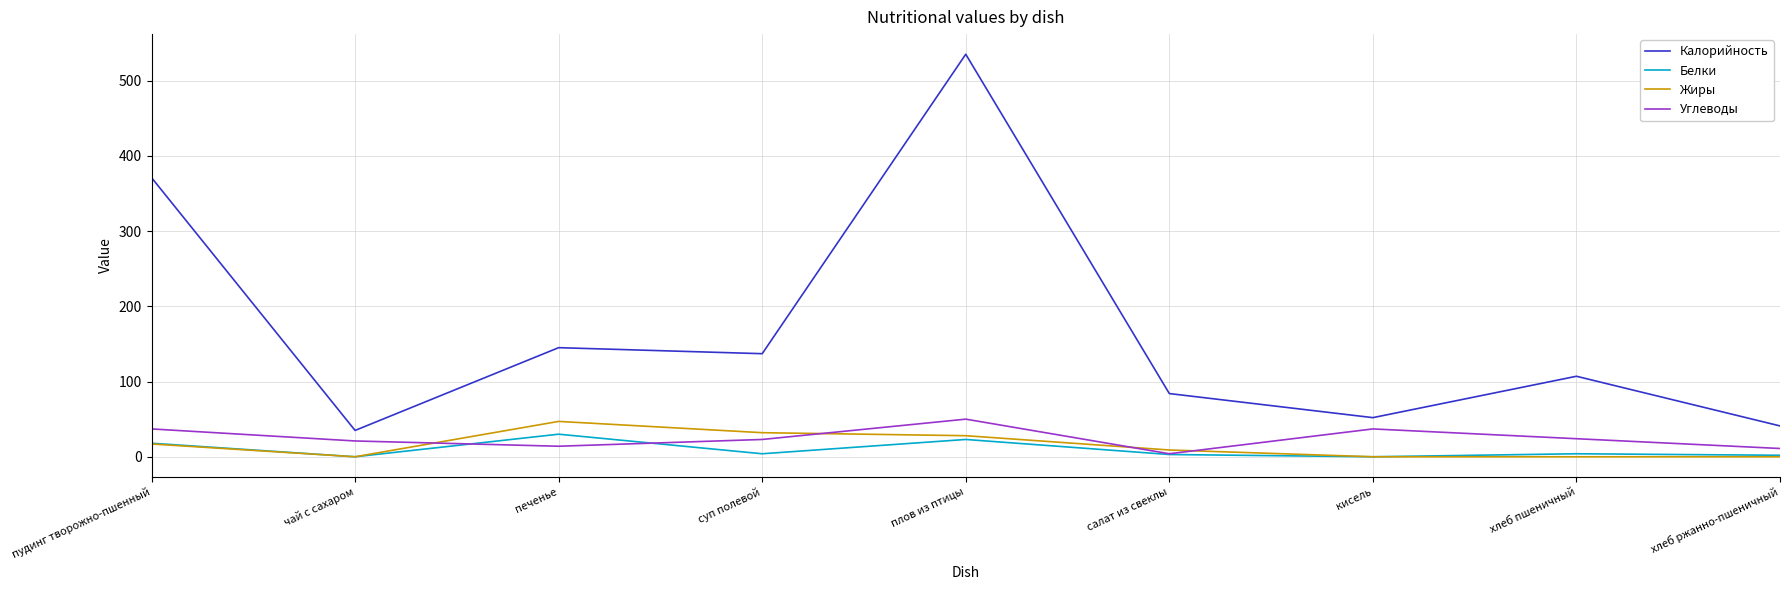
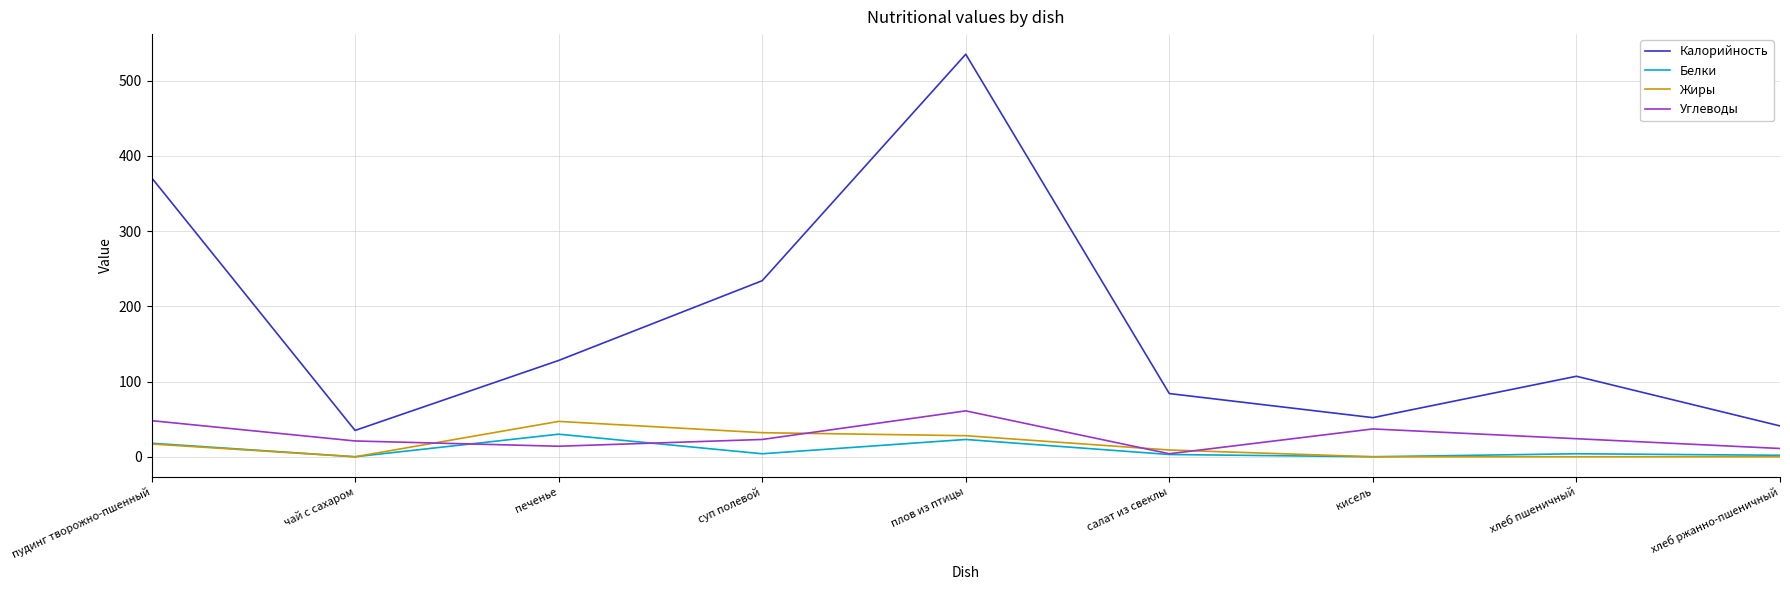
Углеводы, пудинг творожно-пшенный: 40 -> 50
Калорийность, печенье: 150 -> 130
Калорийность, суп полевой: 140 -> 230
Углеводы, плов из птицы: 50 -> 60
